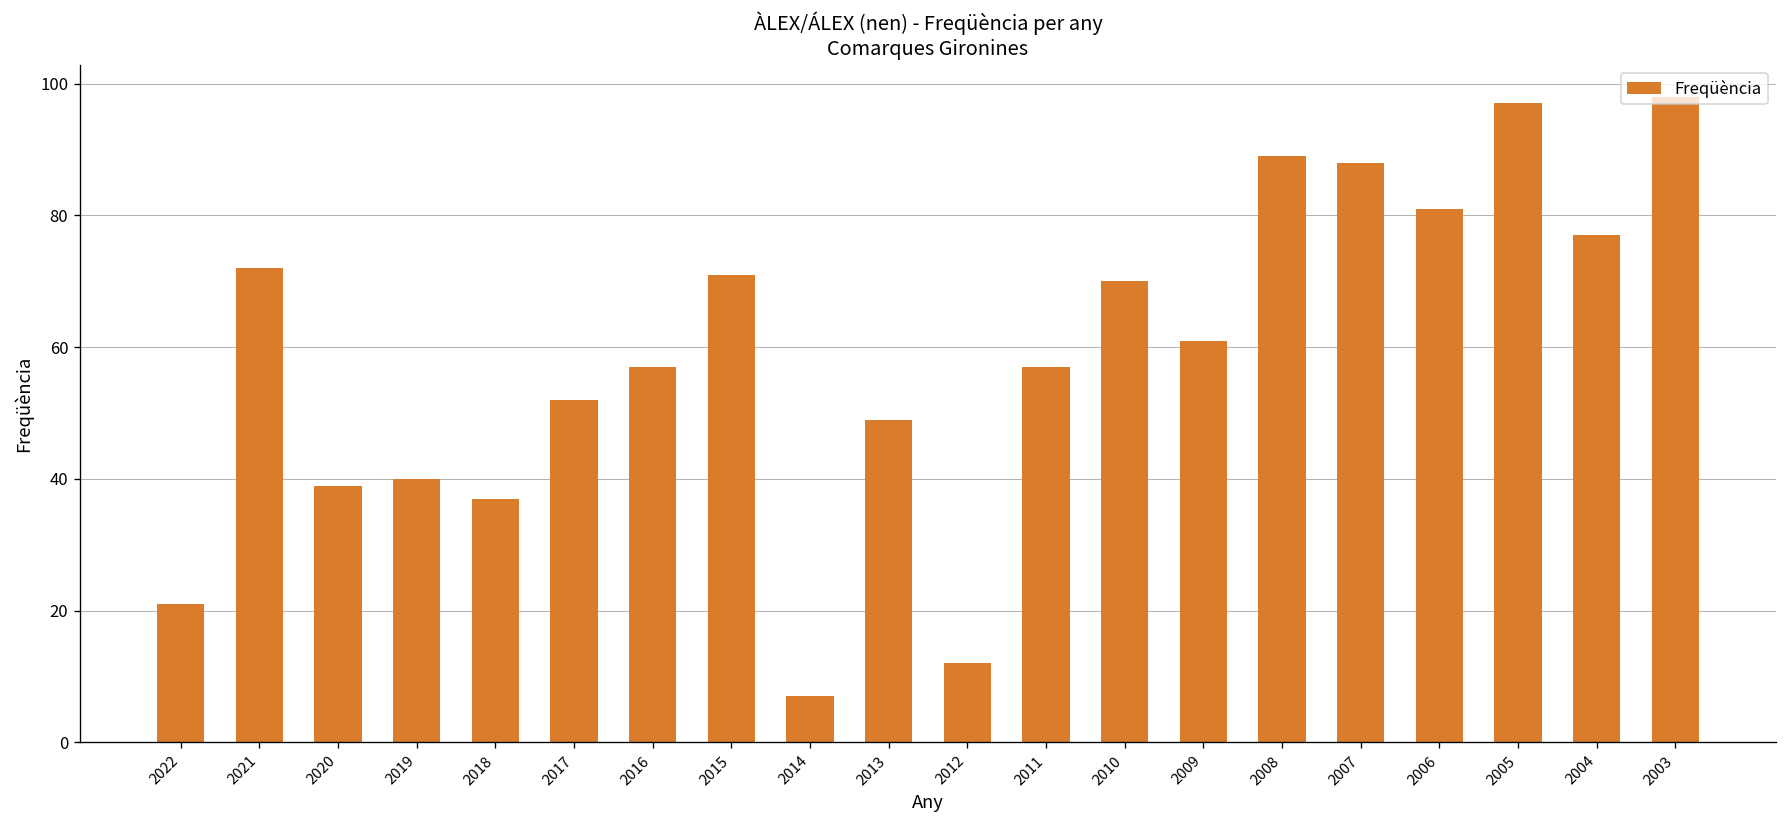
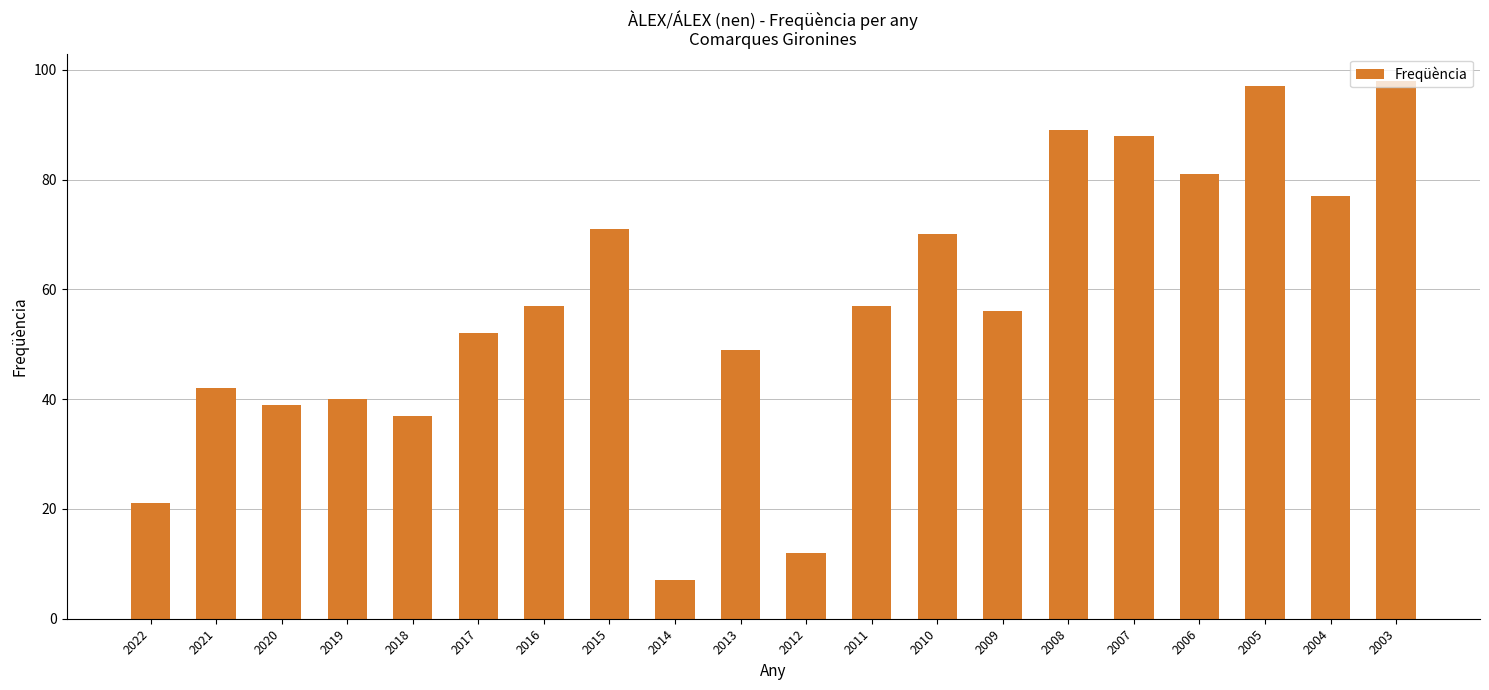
2021: 72 -> 42
2009: 61 -> 56
